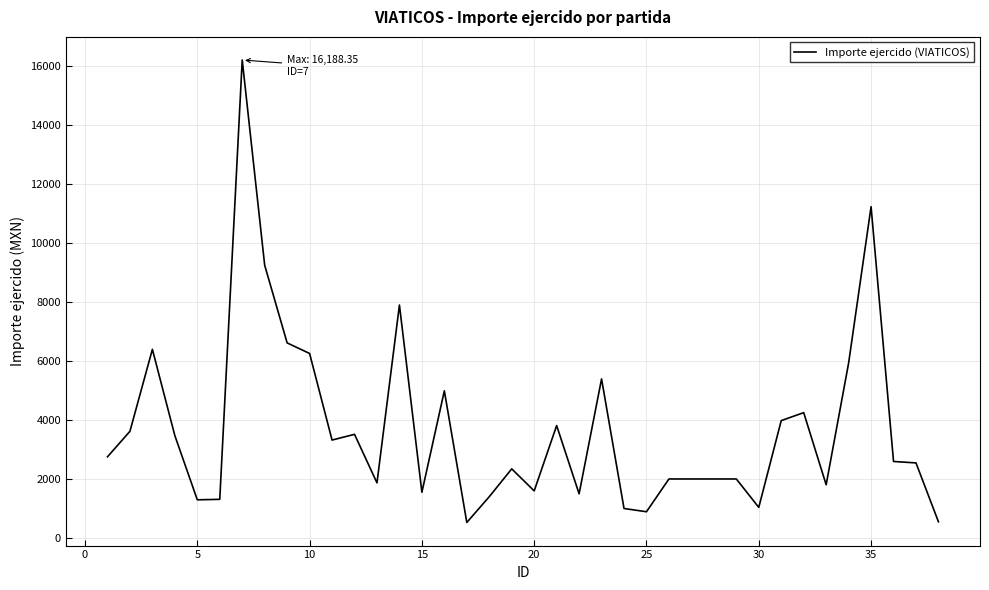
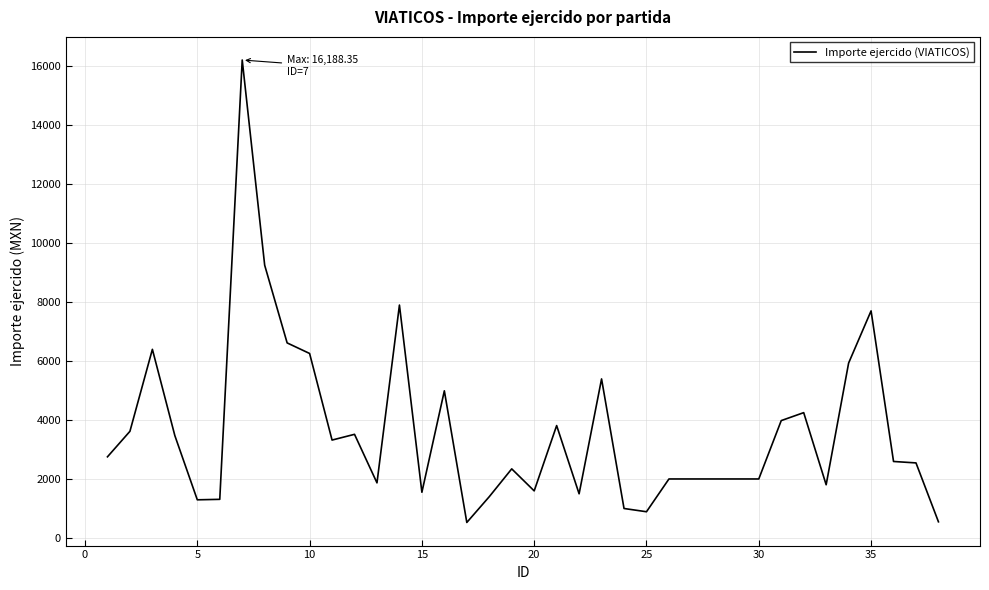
30: 1000 -> 2000
35: 11200 -> 7700
